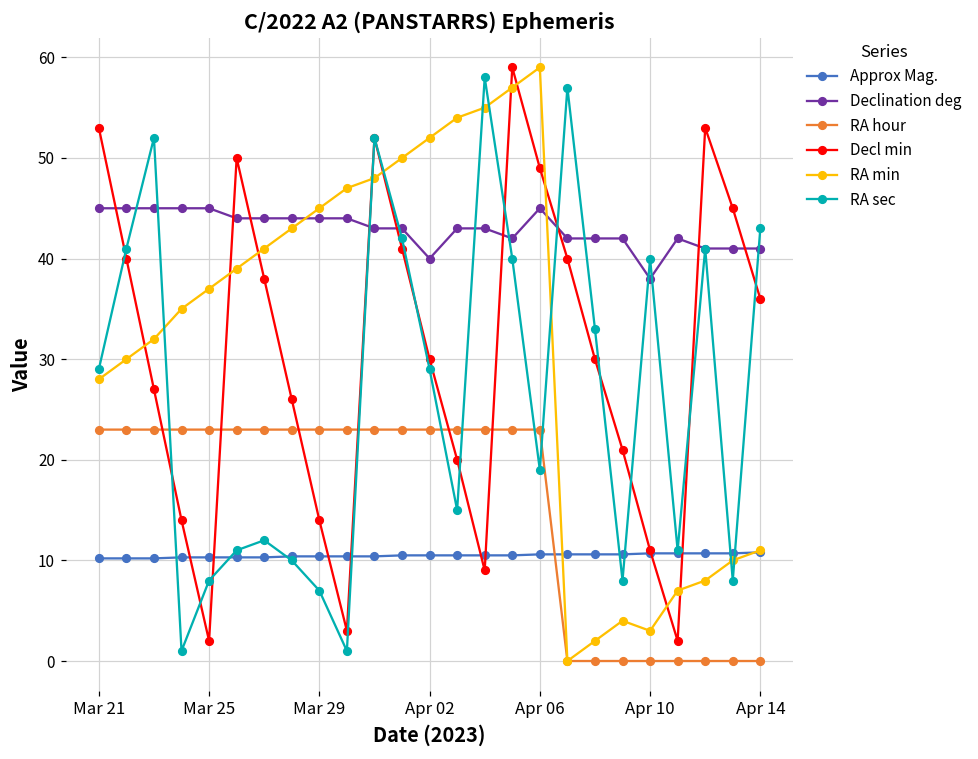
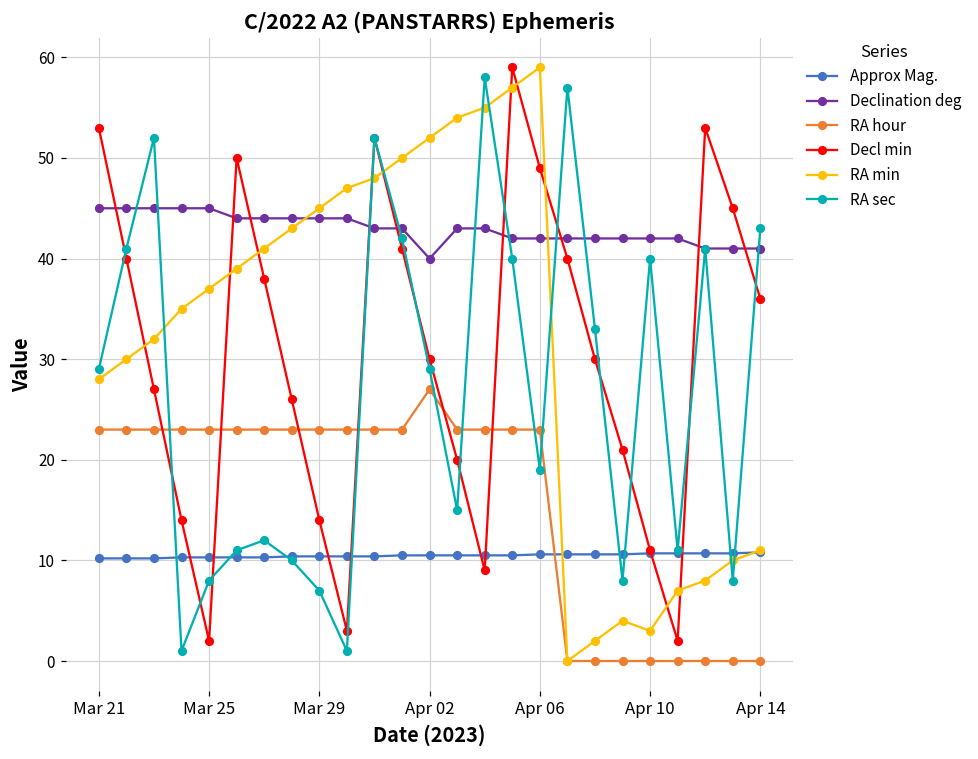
RA hour, Apr 02: 23 -> 27
Declination deg, Apr 06: 45 -> 42
Declination deg, Apr 10: 38 -> 42
